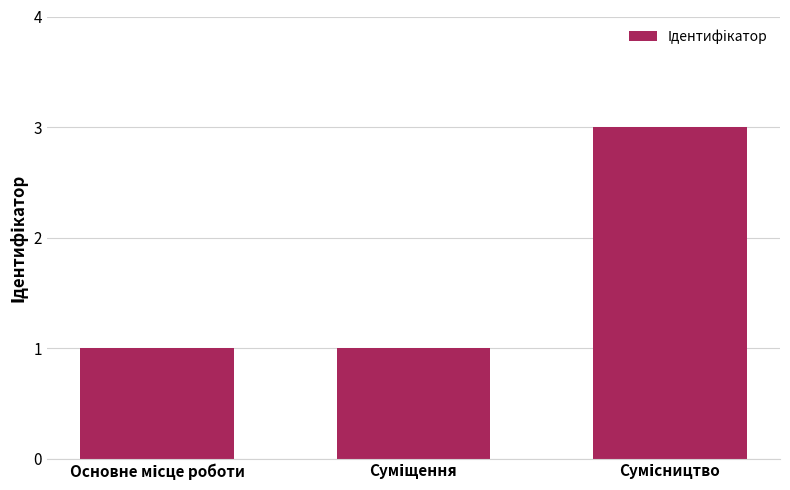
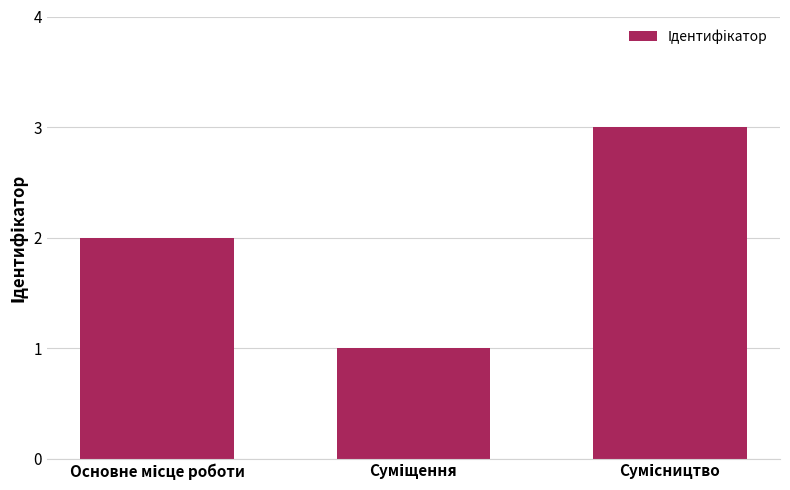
Основне місце роботи: 1 -> 2
